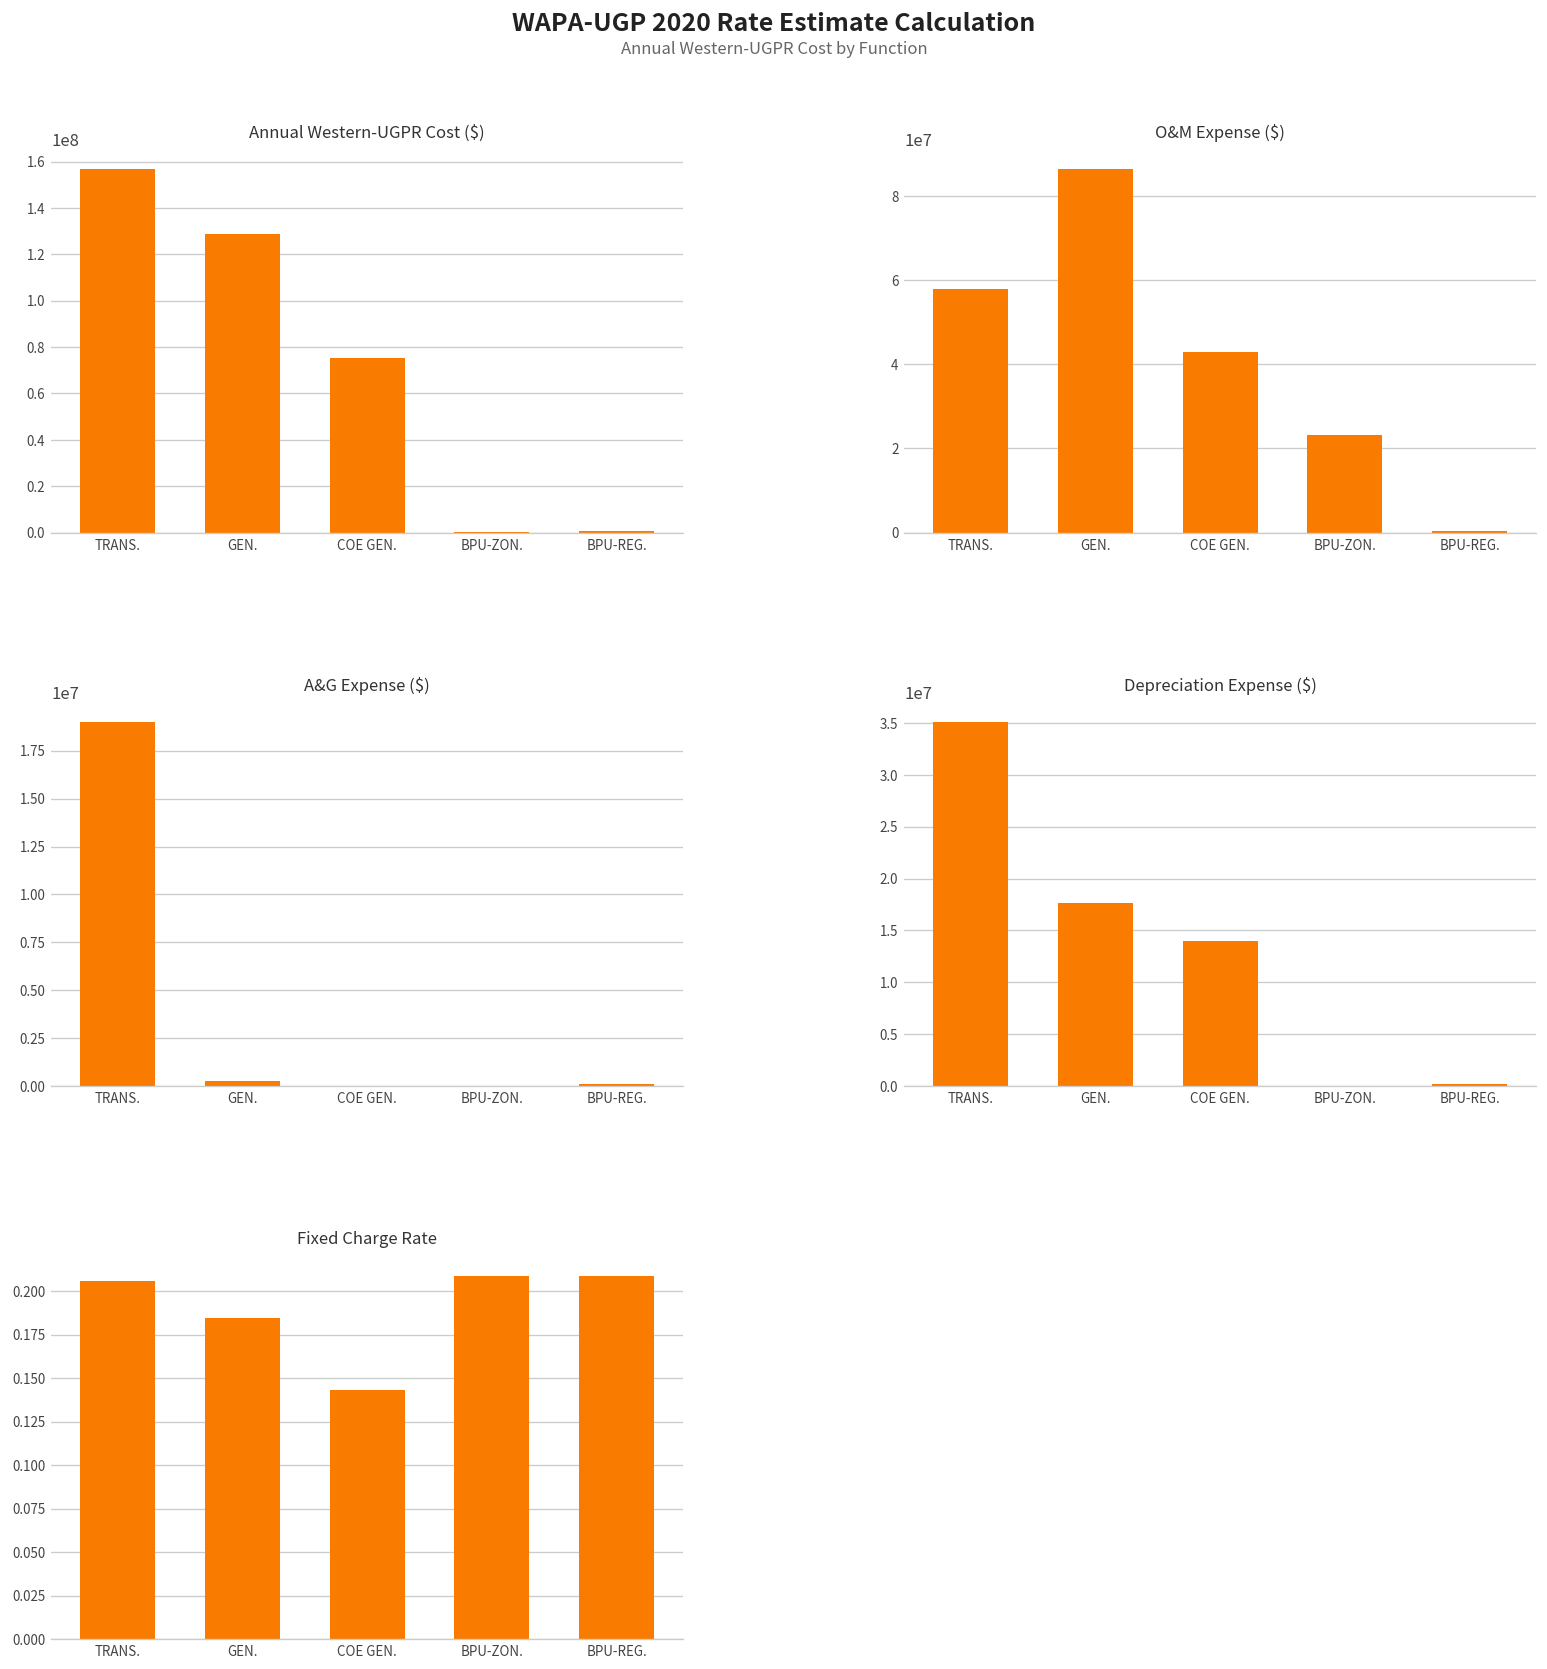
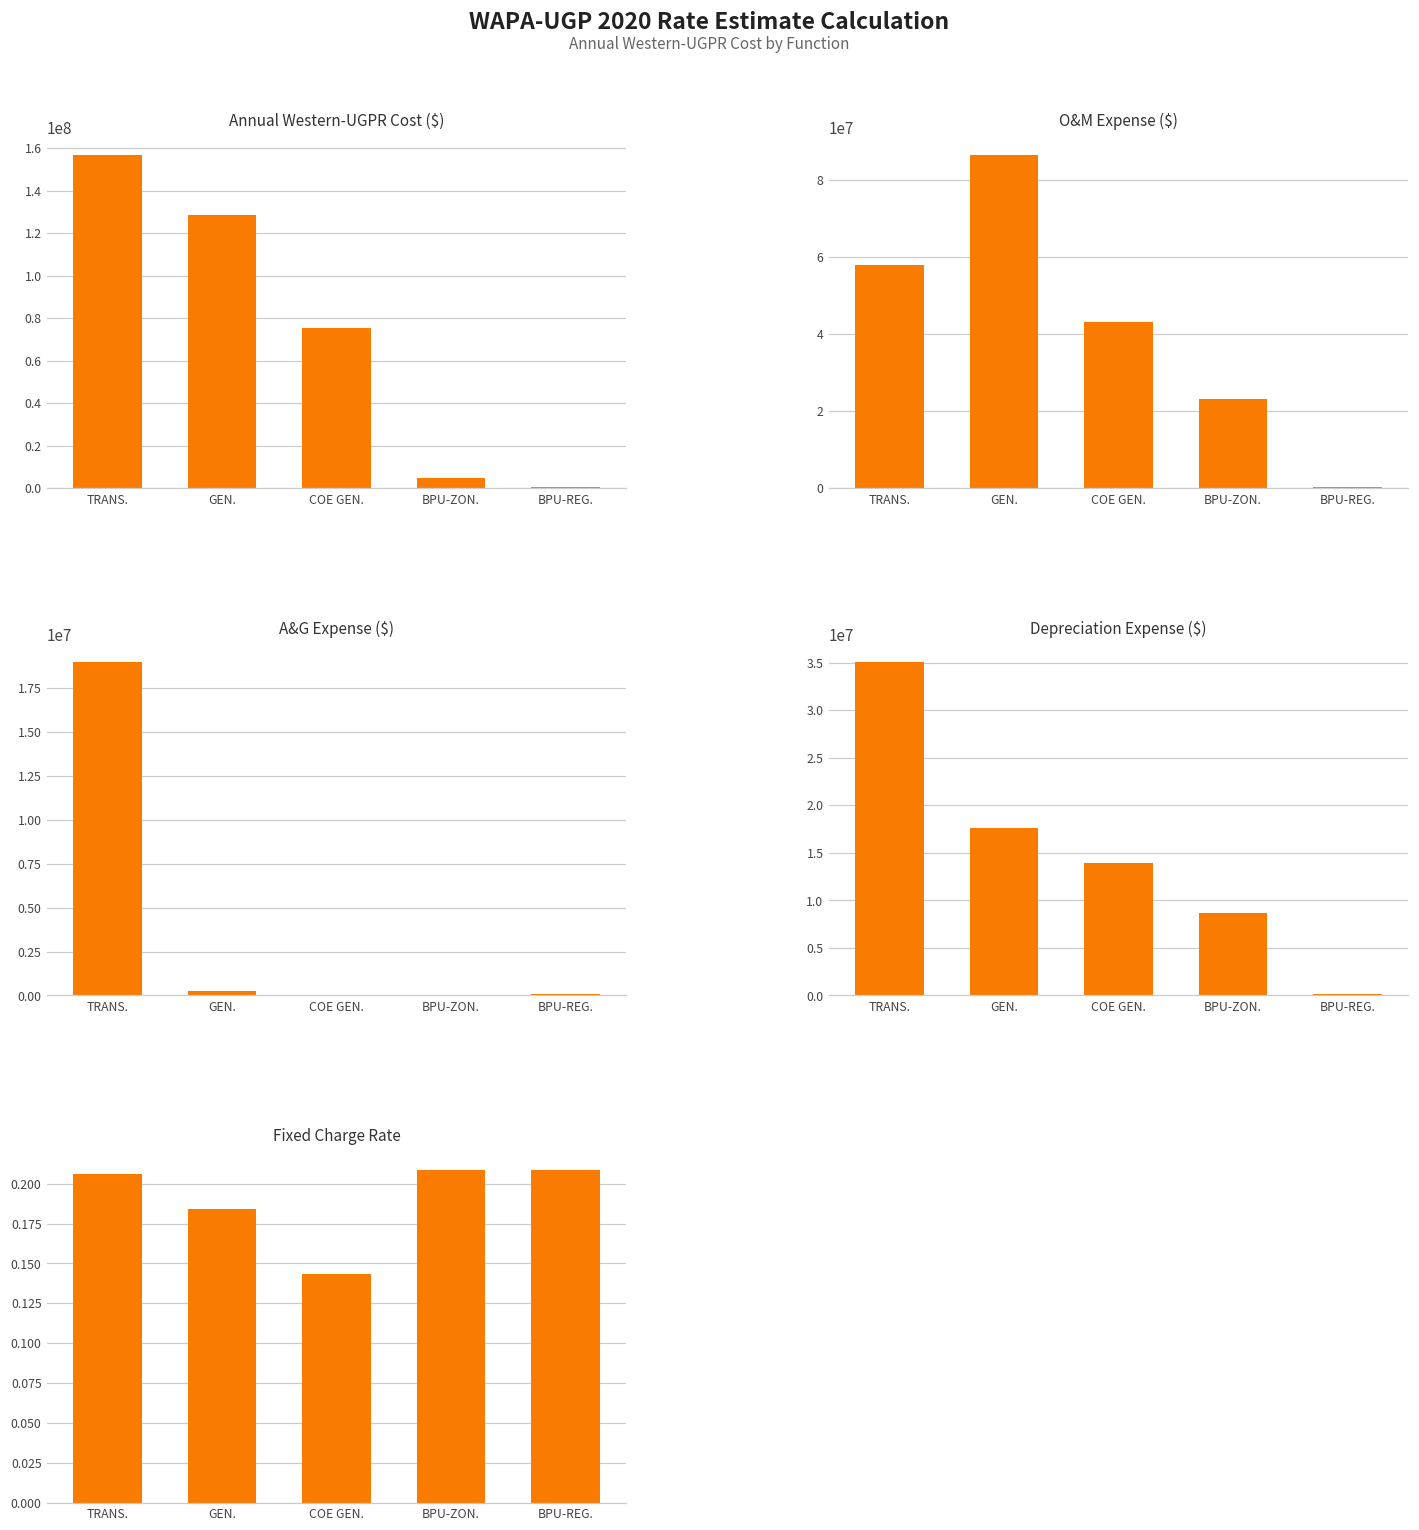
Annual Western-UGPR Cost ($), BPU-ZON.: 0 -> 5000000
Depreciation Expense ($), BPU-ZON.: 0 -> 9000000
